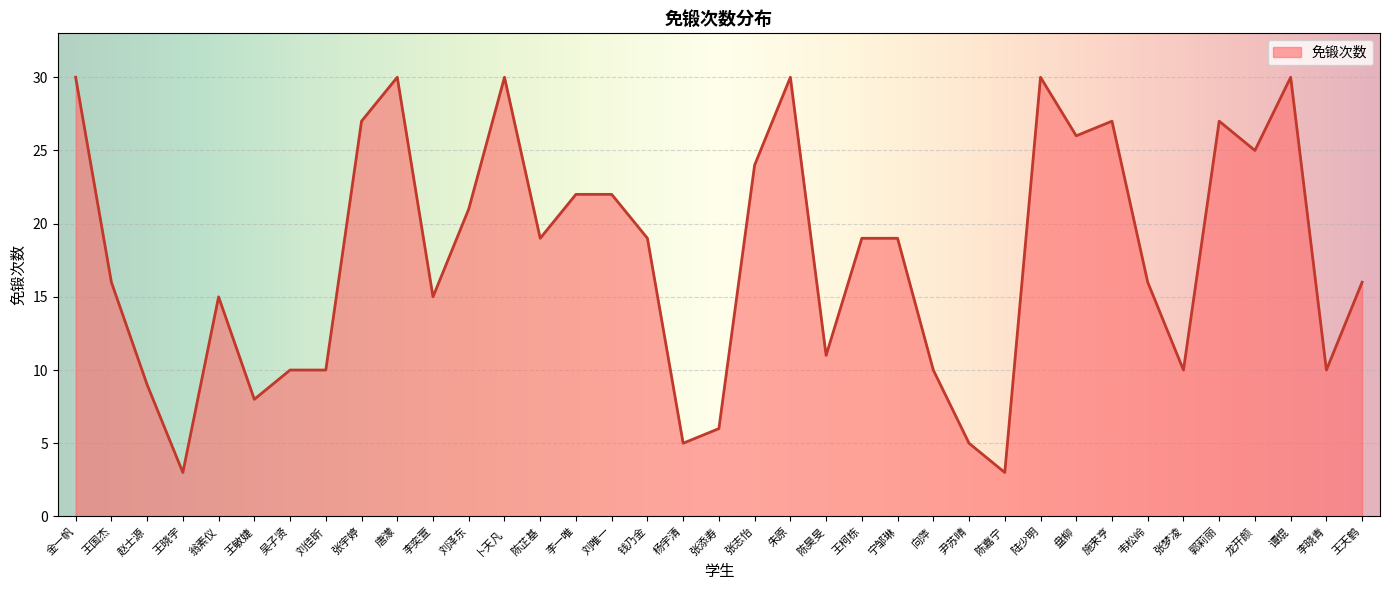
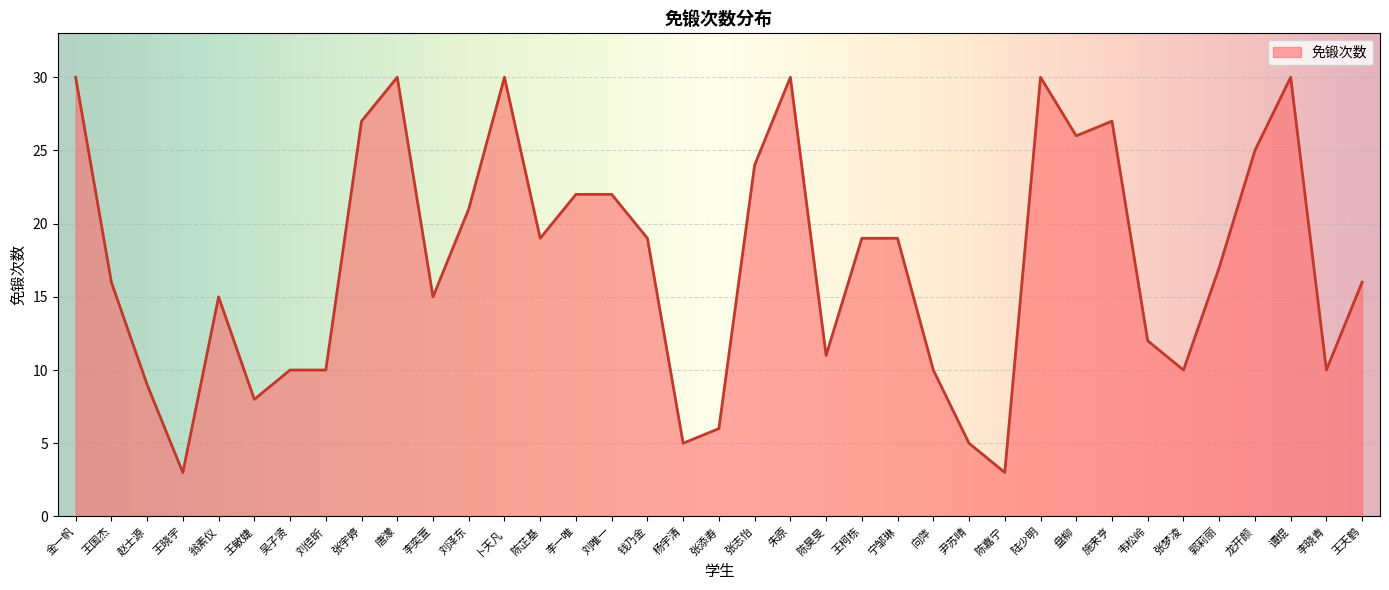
韦松岭: 16 -> 12
郭莉丽: 27 -> 17
